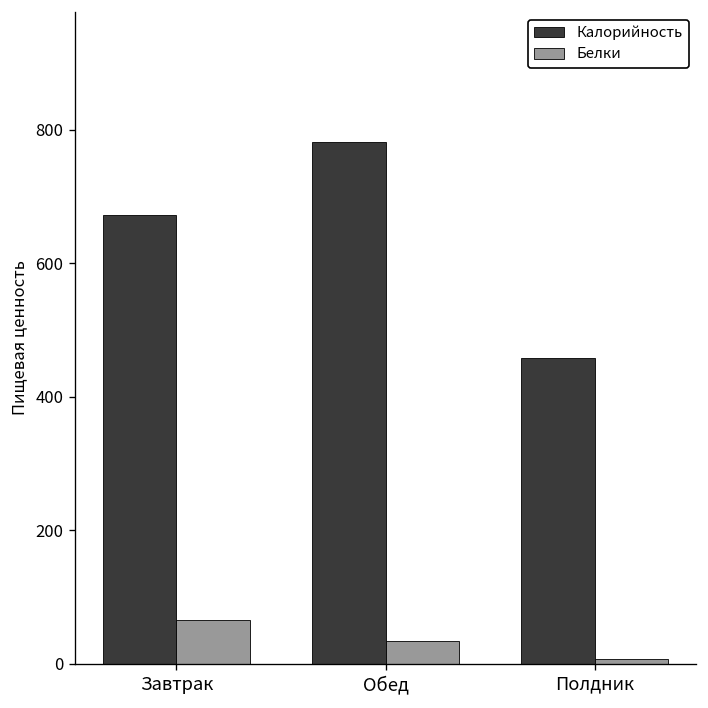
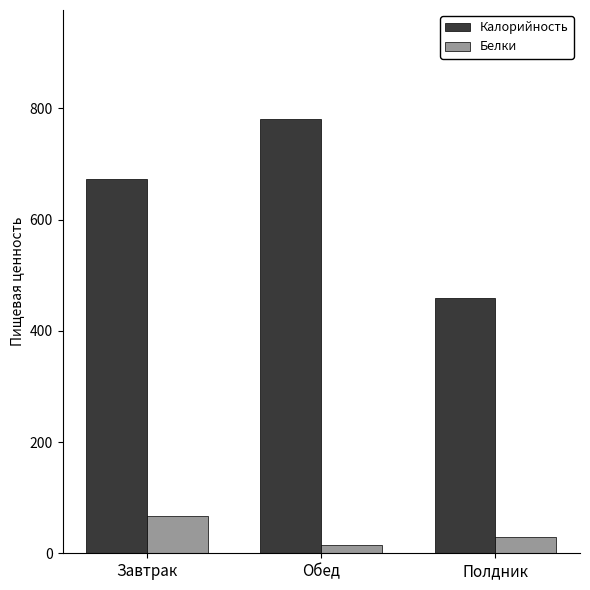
Белки, Обед: 30 -> 20
Белки, Полдник: 10 -> 30
